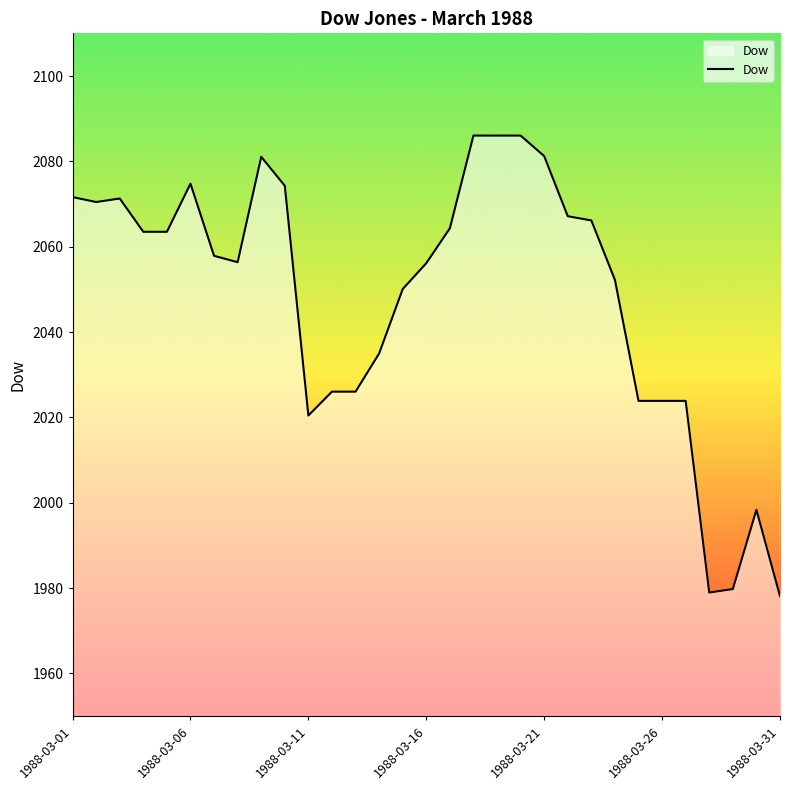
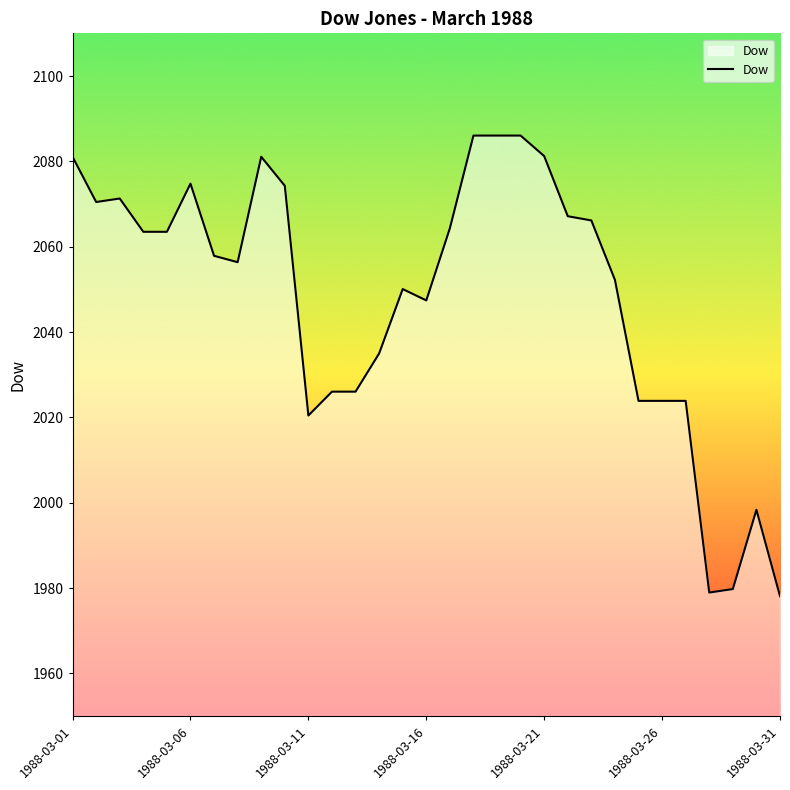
1988-03-01: 2072 -> 2081
1988-03-16: 2056 -> 2047
